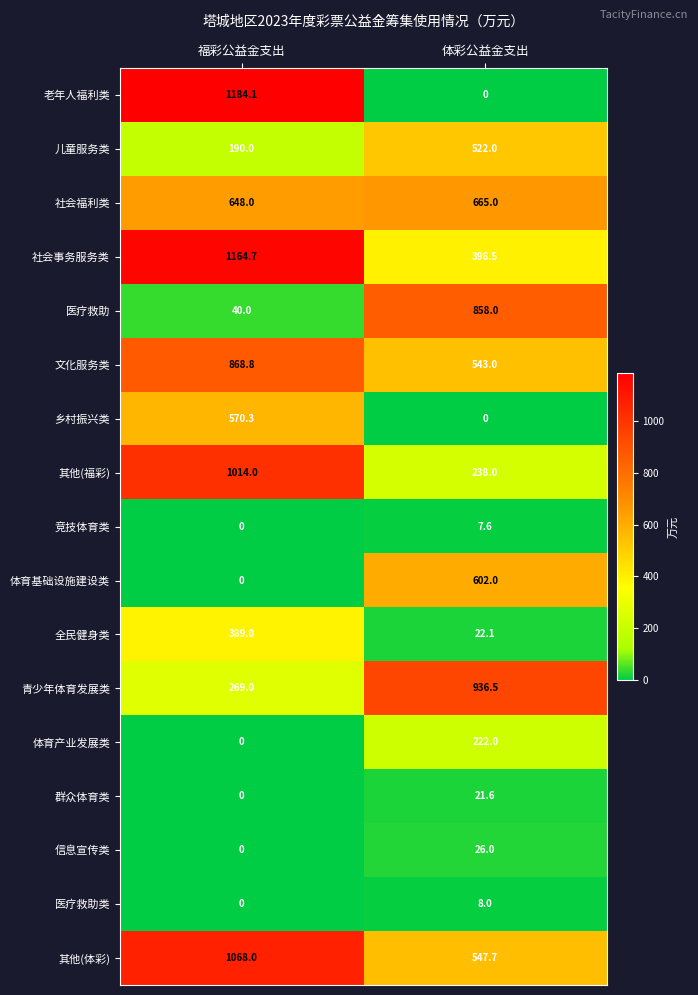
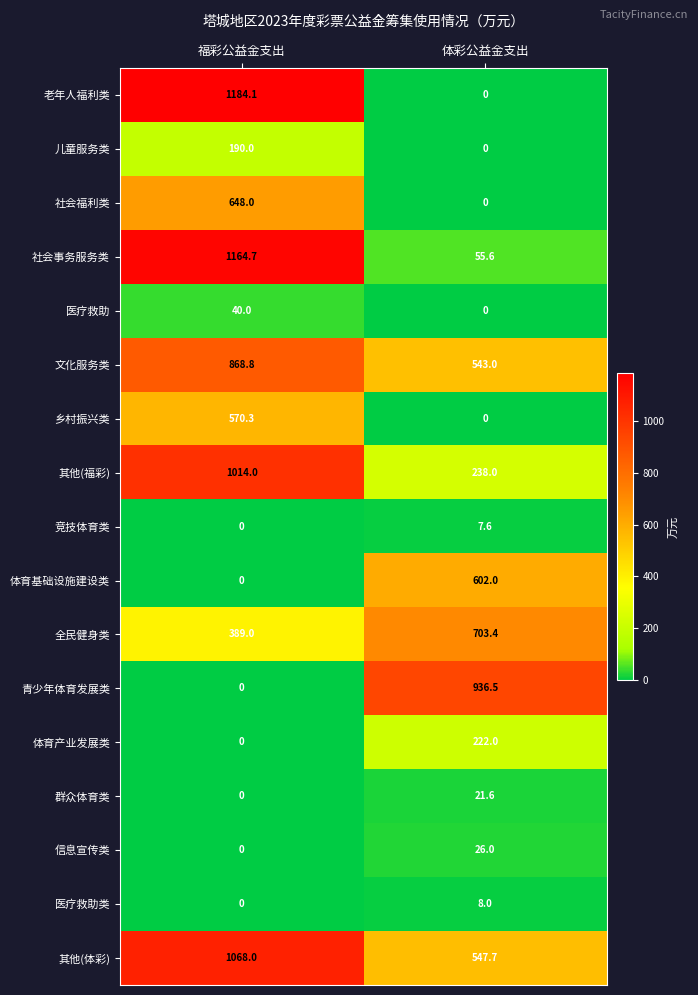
儿童服务类, 体彩公益金支出: 522.0 -> 0
社会福利类, 体彩公益金支出: 665.0 -> 0
社会事务服务类, 体彩公益金支出: 396.5 -> 55.6
医疗救助, 体彩公益金支出: 858.0 -> 0
全民健身类, 体彩公益金支出: 22.1 -> 703.4
青少年体育发展类, 福彩公益金支出: 269.0 -> 0
